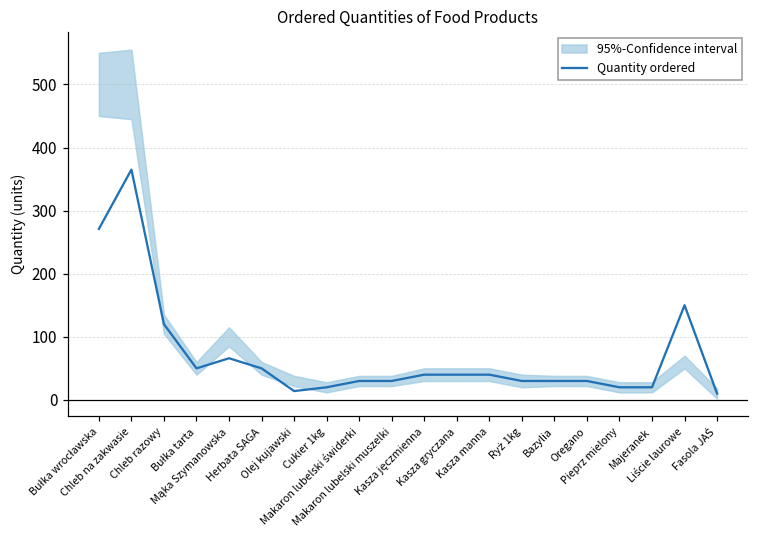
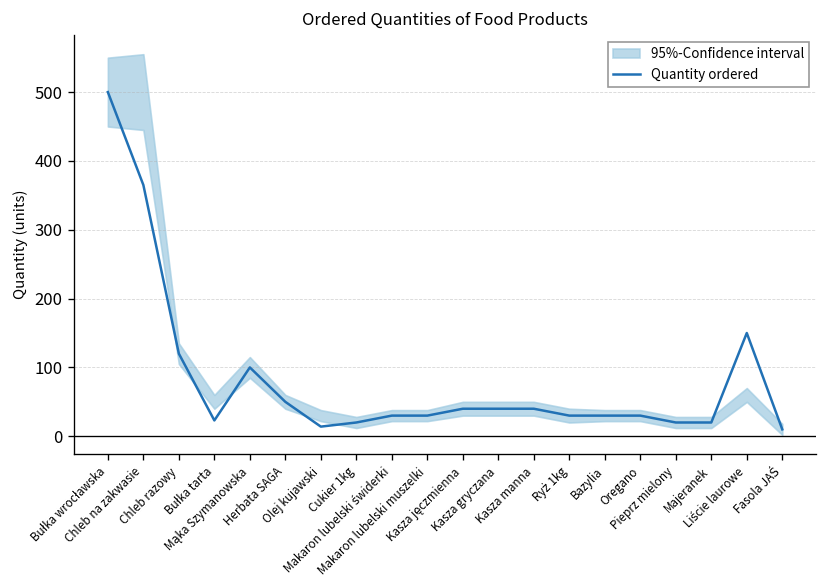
Quantity ordered, Bułka wrocławska: 270 -> 500
Quantity ordered, Bułka tarta: 50 -> 20
Quantity ordered, Mąka Szymanowska: 70 -> 100
